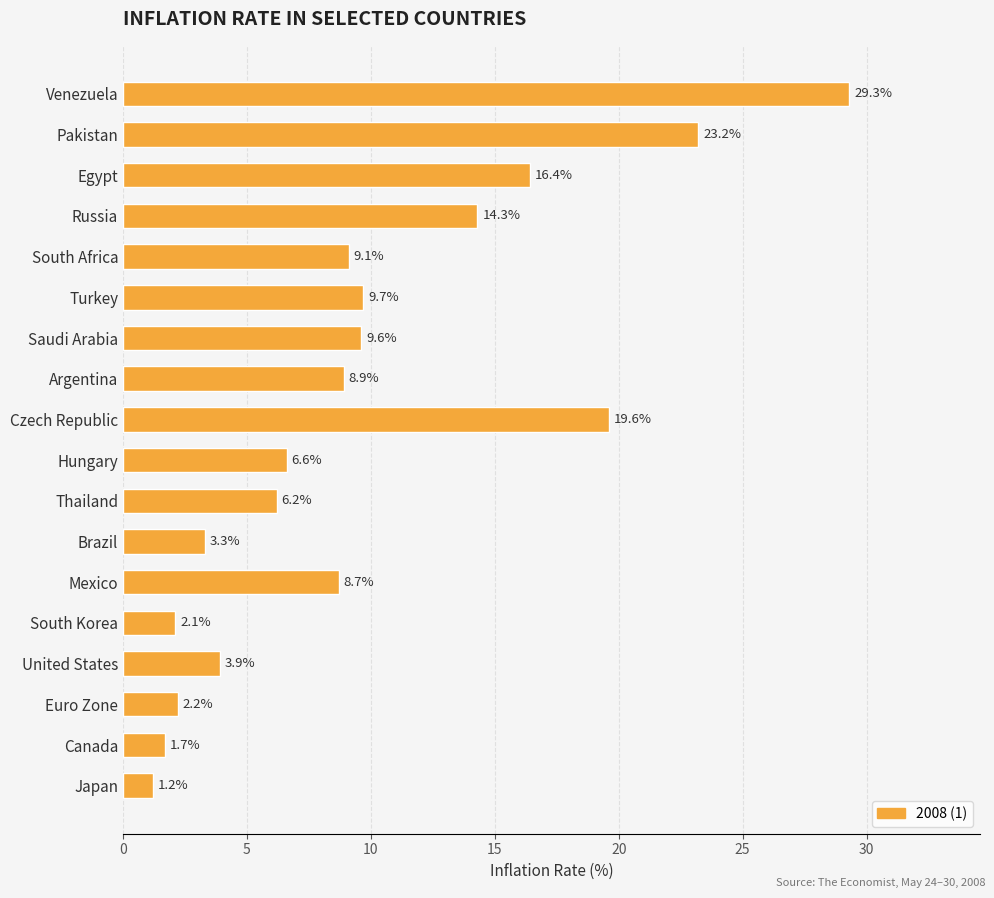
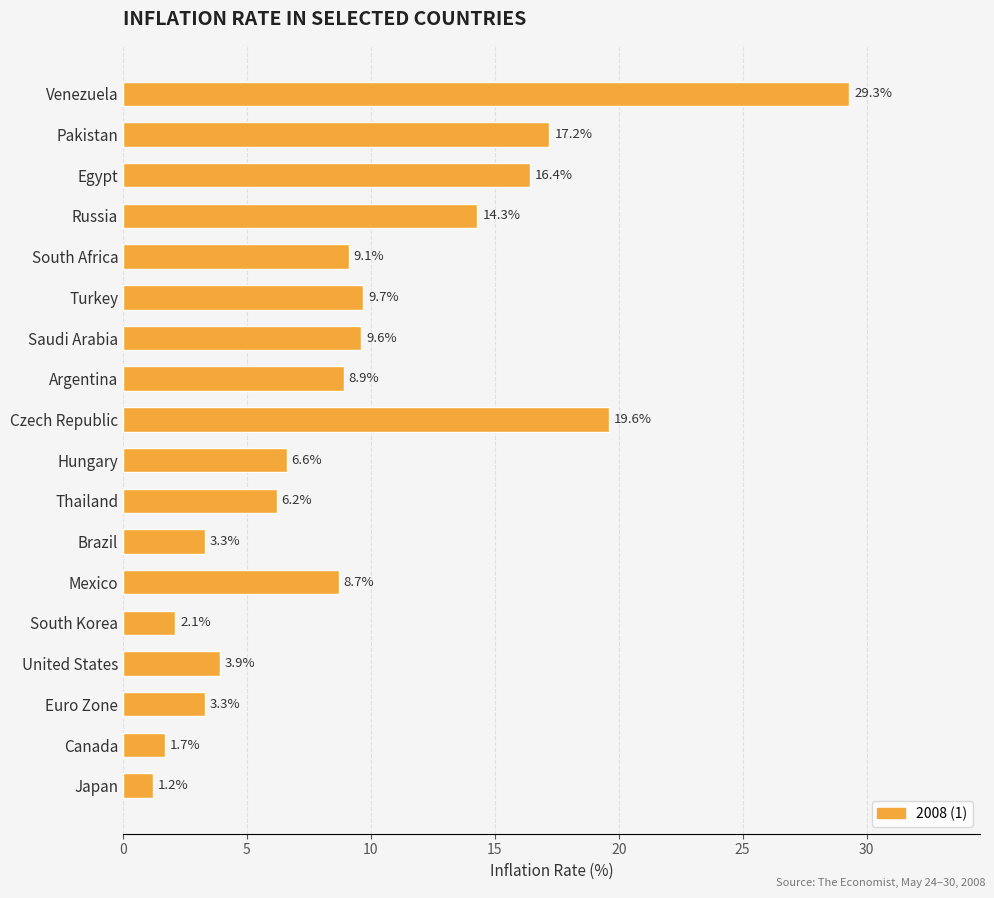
Pakistan: 23.2% -> 17.2%
Euro Zone: 2.2% -> 3.3%
